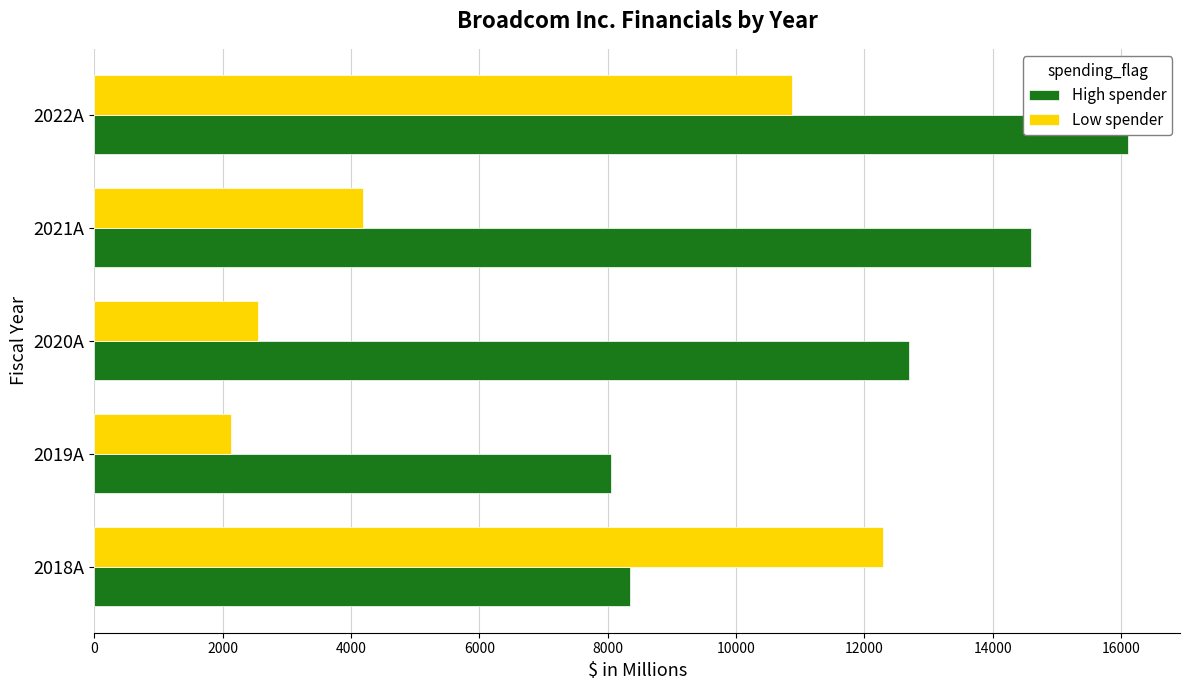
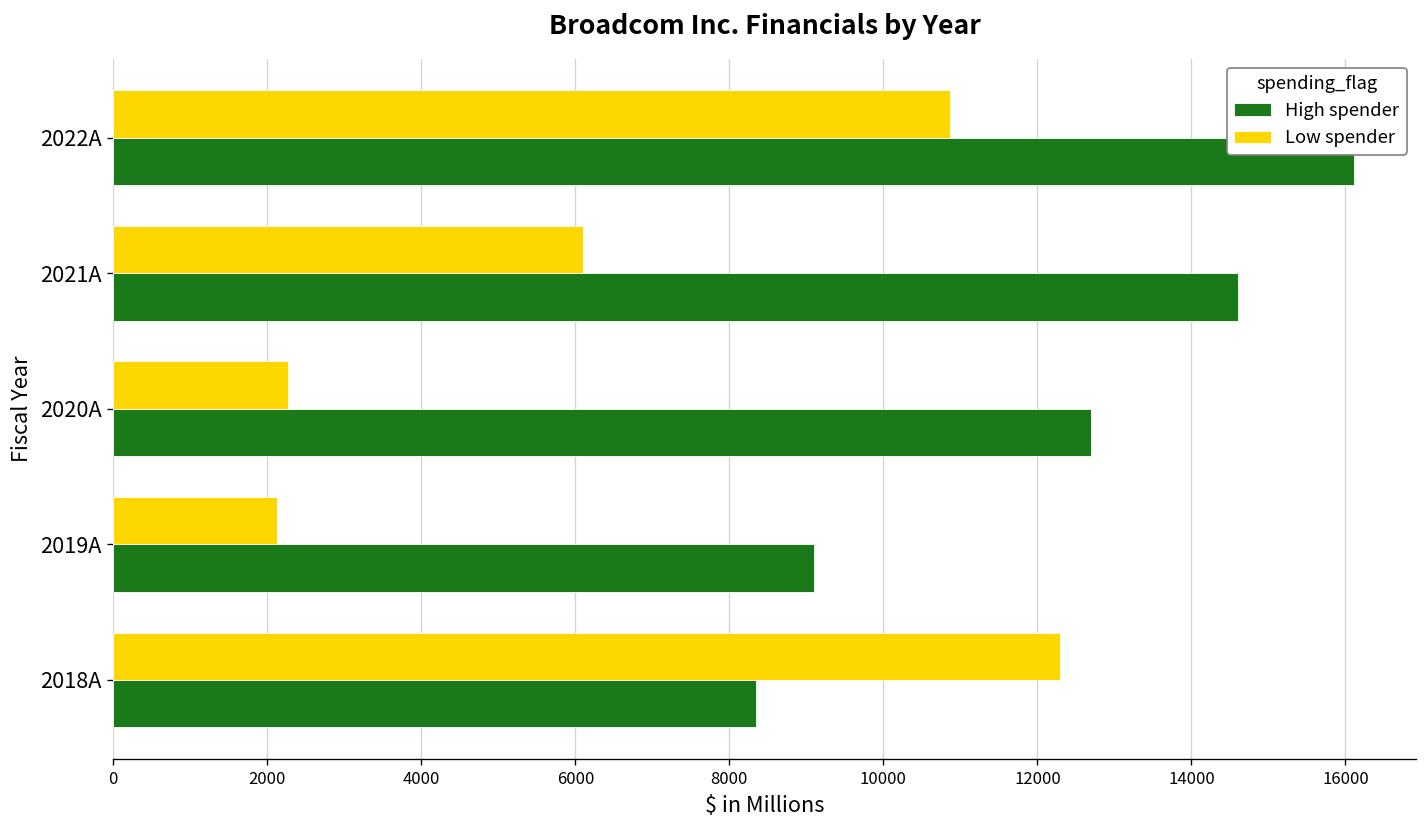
Low spender, 2021A: 4200 -> 6100
Low spender, 2020A: 2500 -> 2300
High spender, 2019A: 8100 -> 9100
